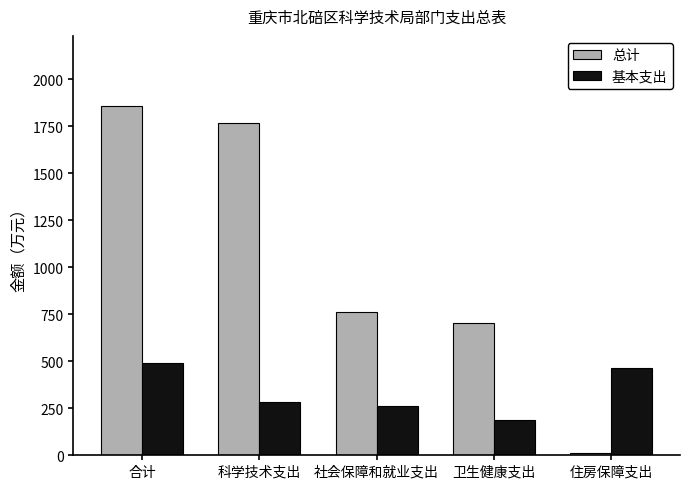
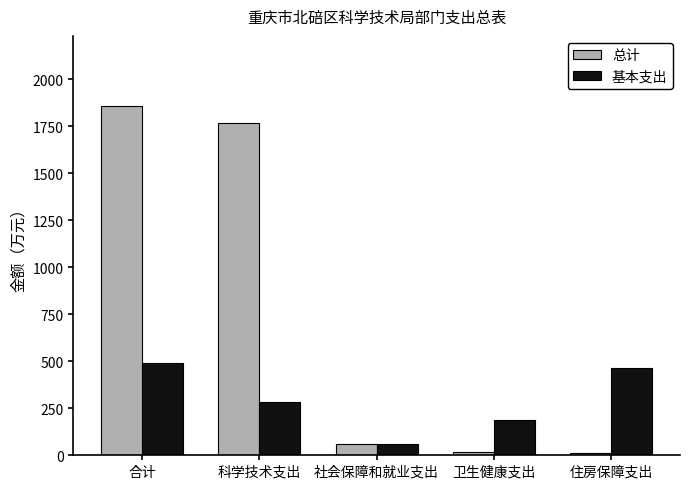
总计, 社会保障和就业支出: 760 -> 60
基本支出, 社会保障和就业支出: 260 -> 60
总计, 卫生健康支出: 700 -> 20
